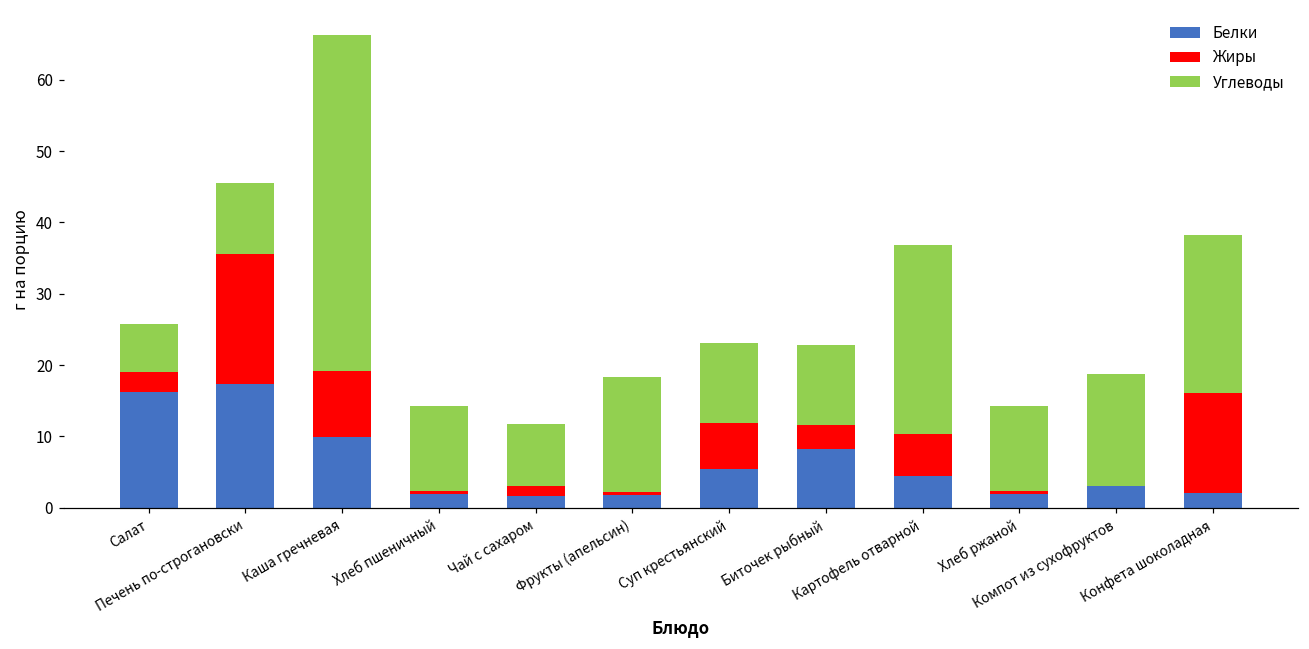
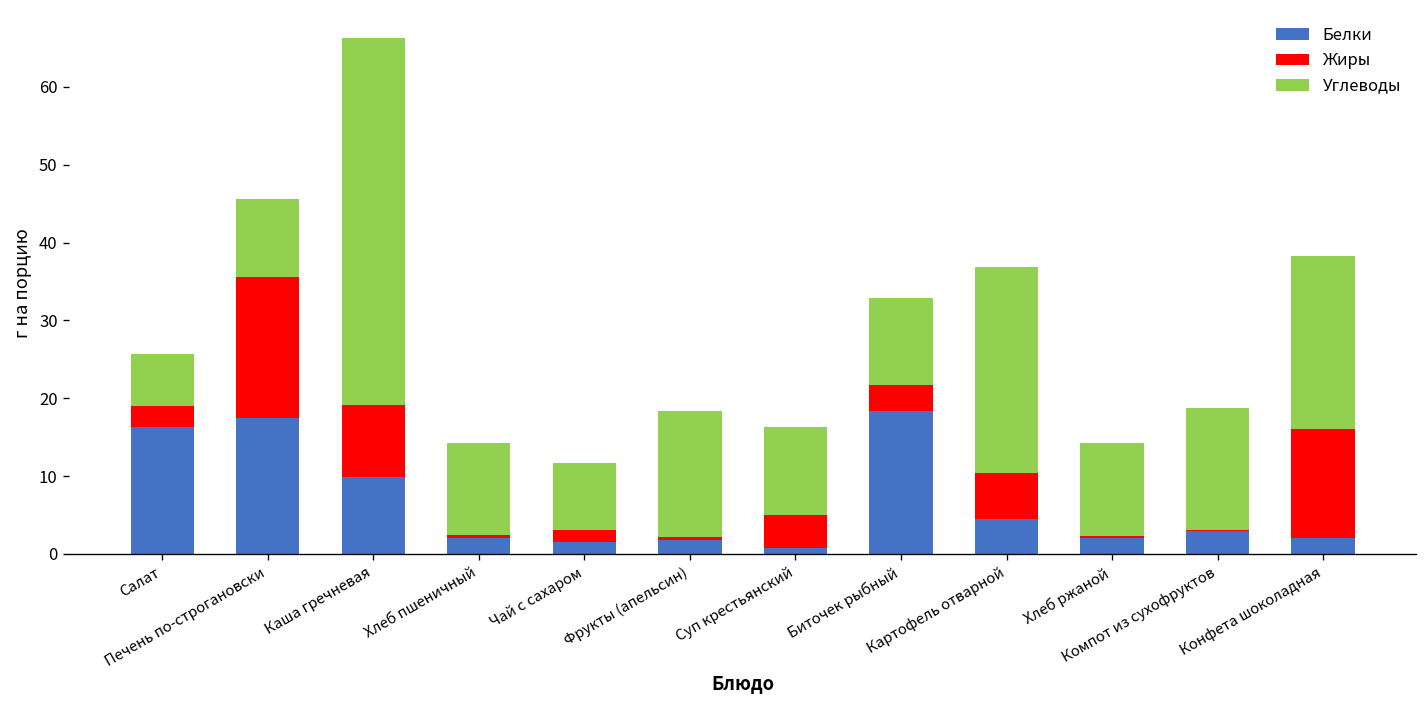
Белки, Суп крестьянский: 5 -> 1
Жиры, Суп крестьянский: 7 -> 4
Белки, Биточек рыбный: 8 -> 18
